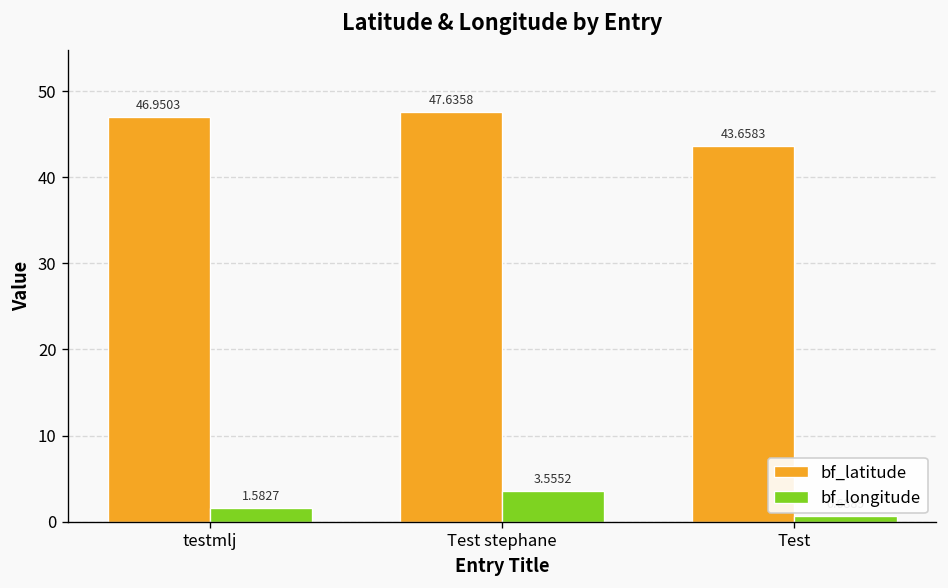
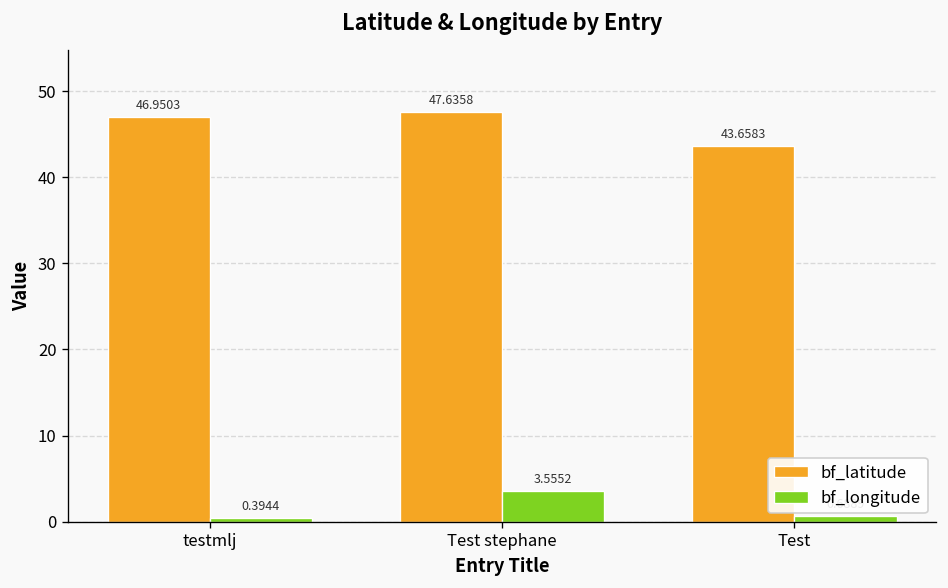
bf_longitude, testmlj: 1.5827 -> 0.3944
